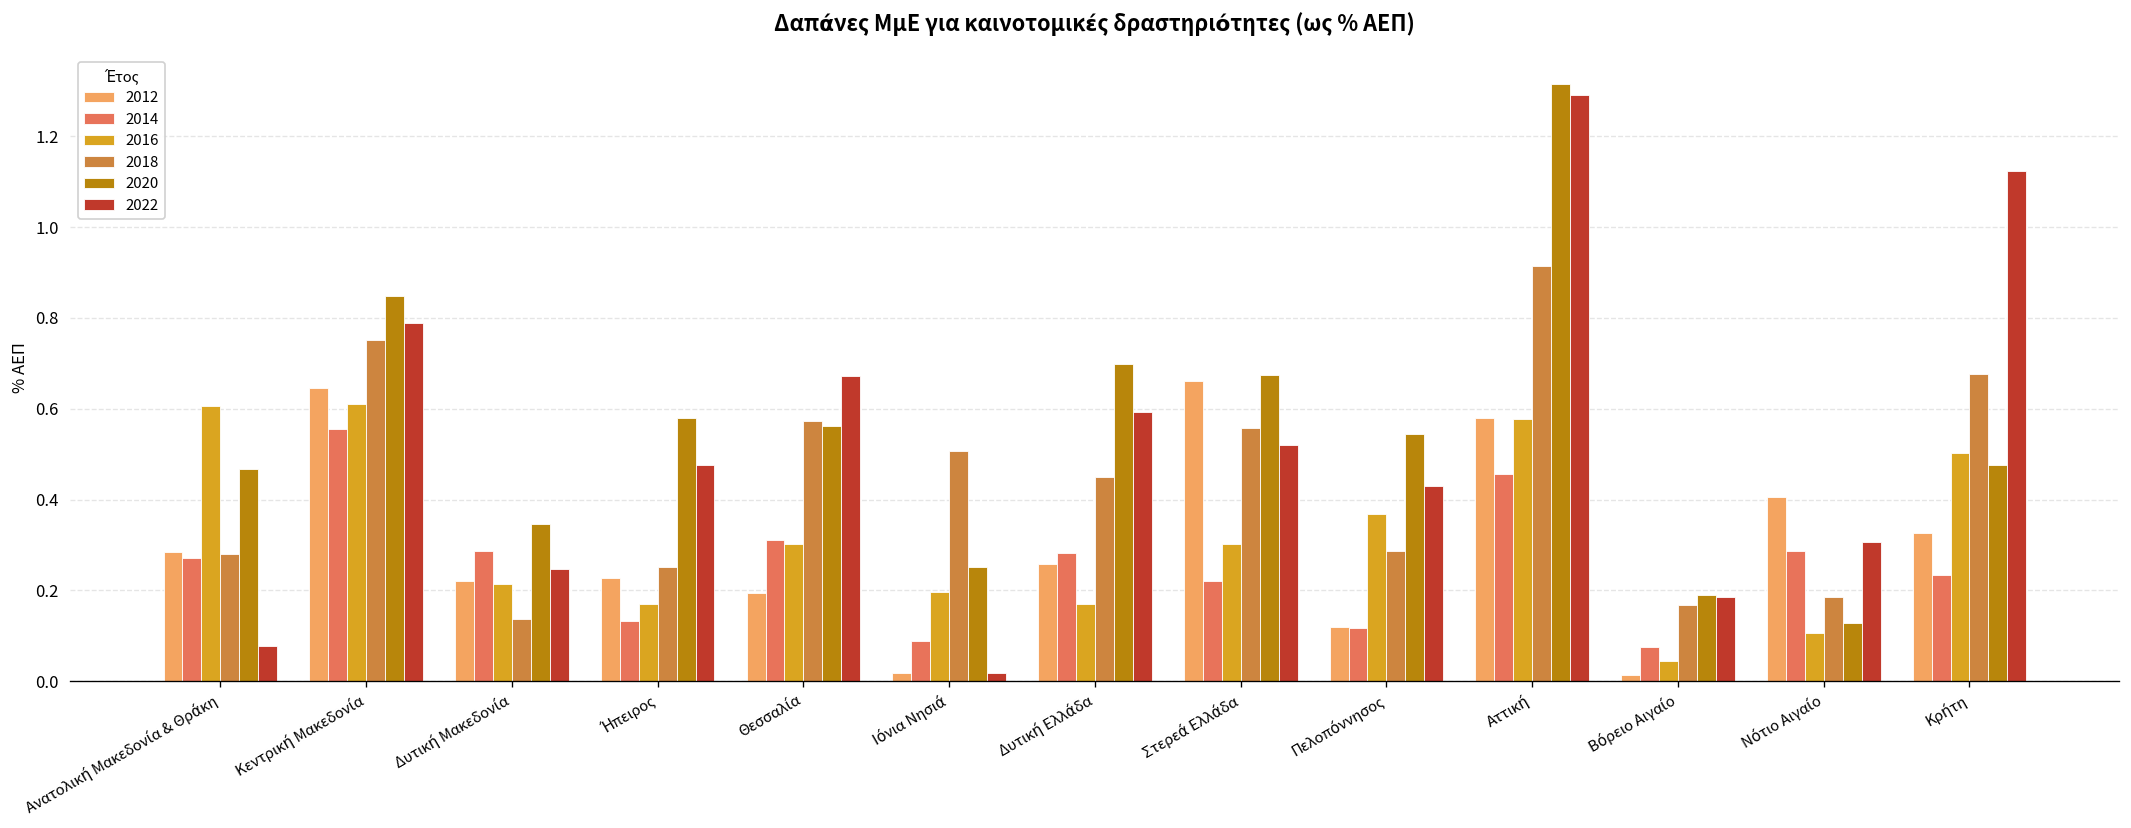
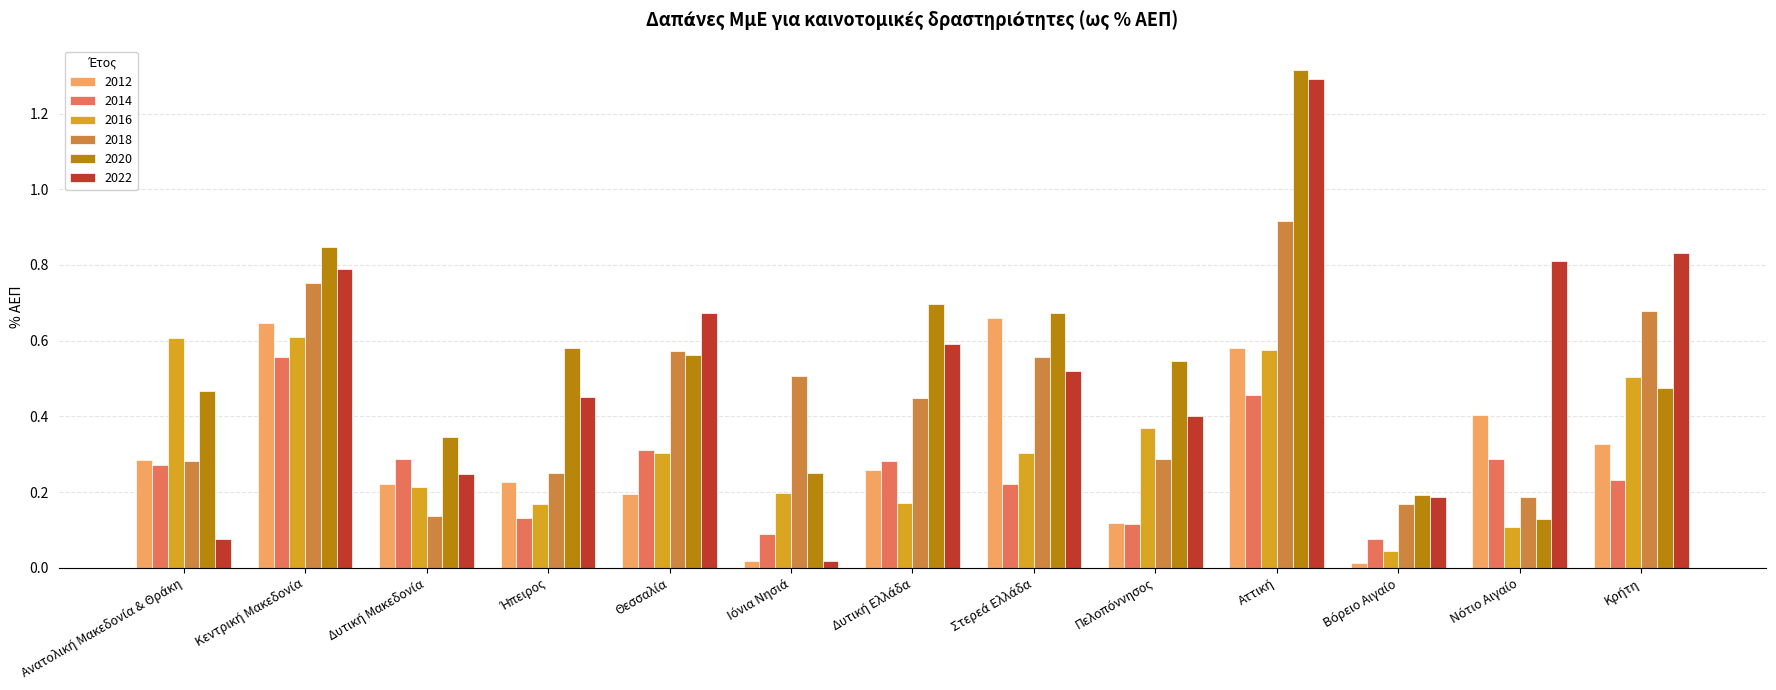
2022, Ήπειρος: 0.48 -> 0.45
2022, Πελοπόννησος: 0.43 -> 0.40
2022, Νότιο Αιγαίο: 0.31 -> 0.81
2022, Κρήτη: 1.12 -> 0.83
